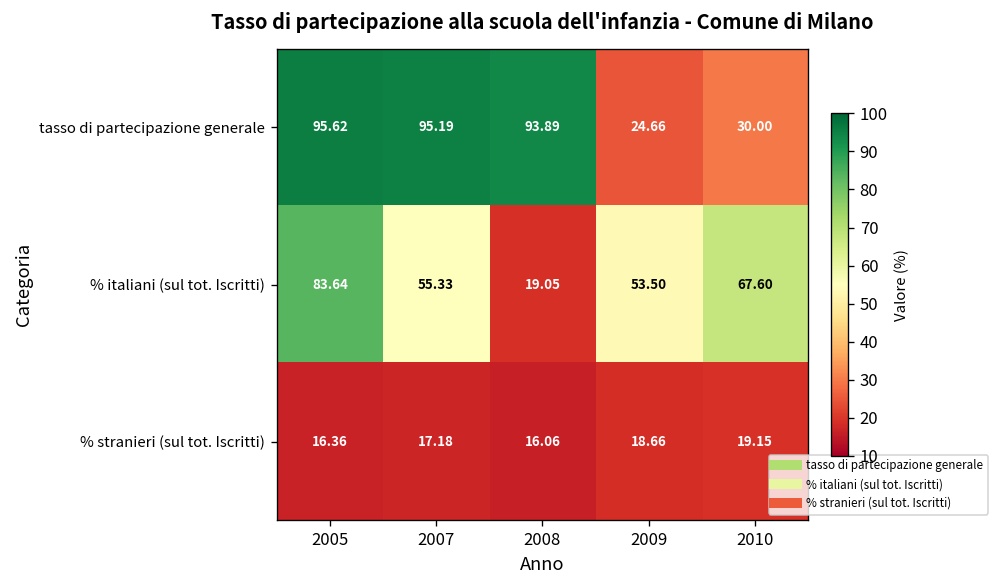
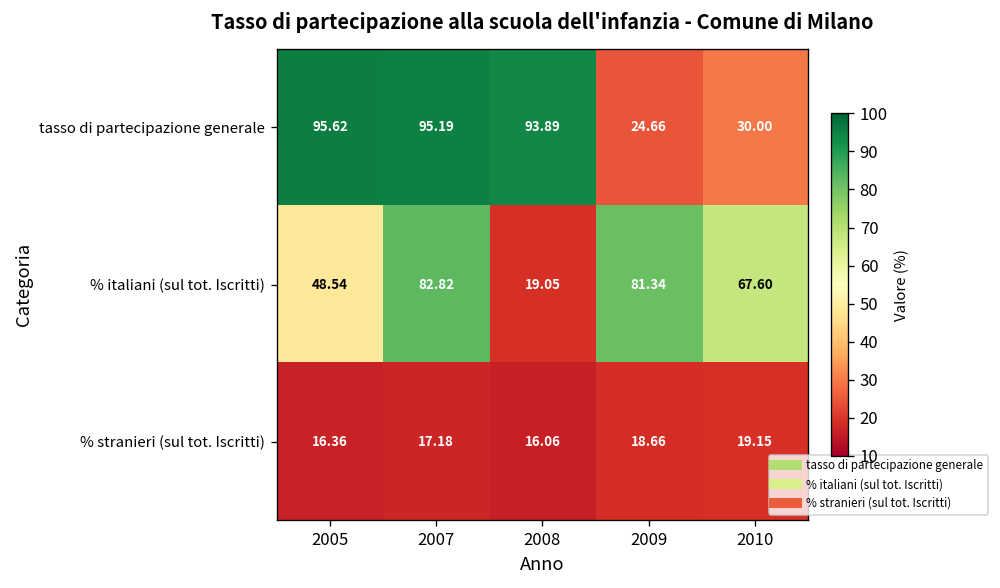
% italiani (sul tot. Iscritti), 2005: 83.64 -> 48.54
% italiani (sul tot. Iscritti), 2007: 55.33 -> 82.82
% italiani (sul tot. Iscritti), 2009: 53.50 -> 81.34
